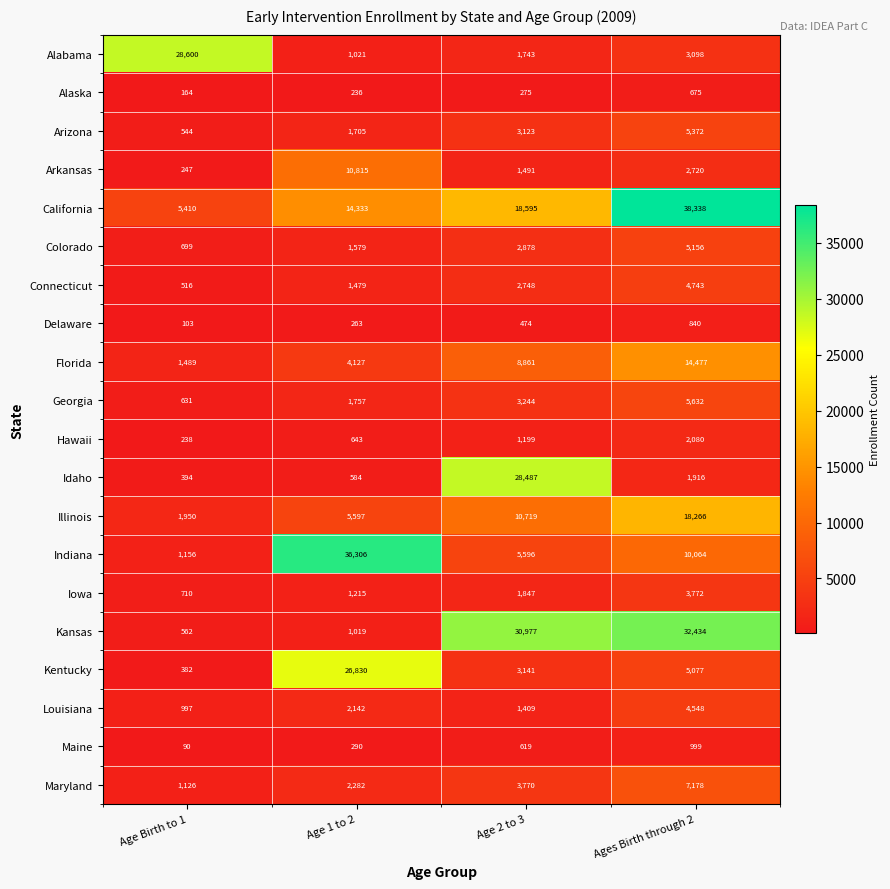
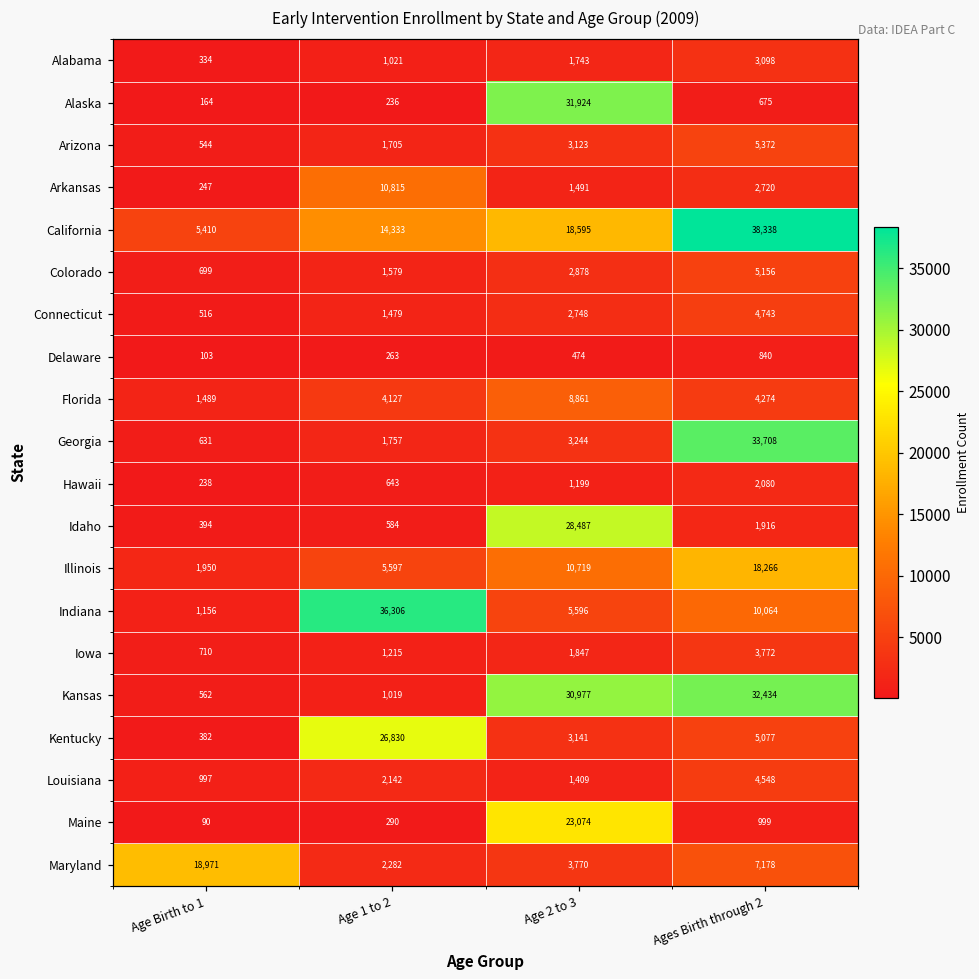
Alabama, Age Birth to 1: 28,600 -> 334
Alaska, Age 2 to 3: 275 -> 31,924
Florida, Ages Birth through 2: 14,477 -> 4,274
Georgia, Ages Birth through 2: 5,632 -> 33,708
Maine, Age 2 to 3: 619 -> 23,074
Maryland, Age Birth to 1: 1,126 -> 18,971
